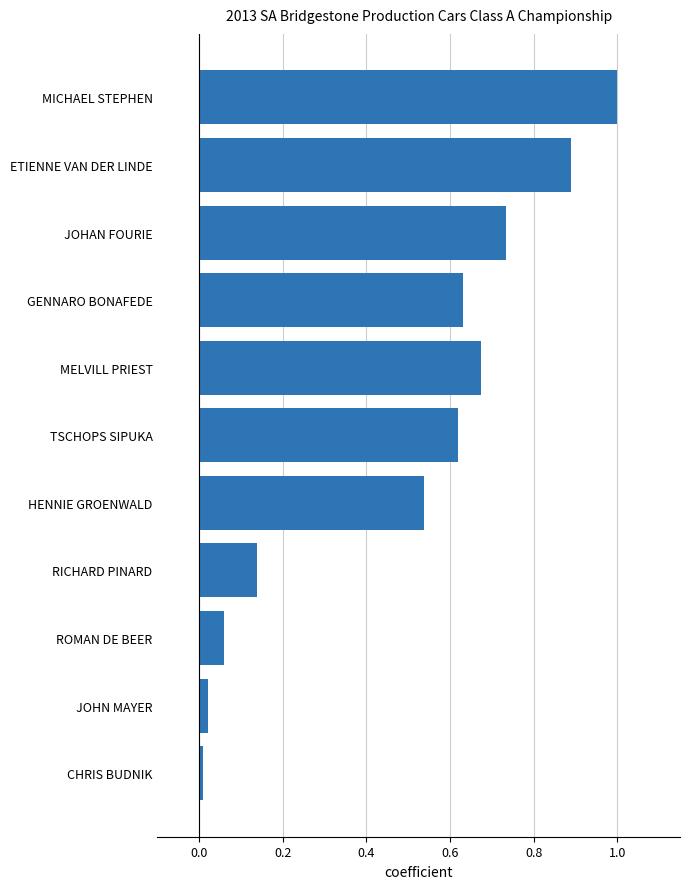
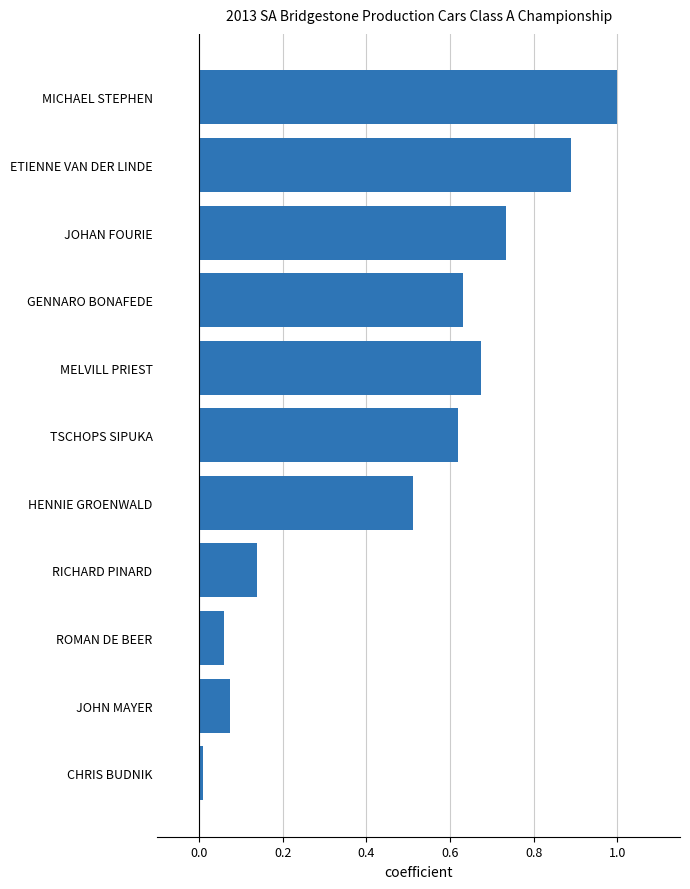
HENNIE GROENWALD: 0.54 -> 0.51
JOHN MAYER: 0.02 -> 0.07
